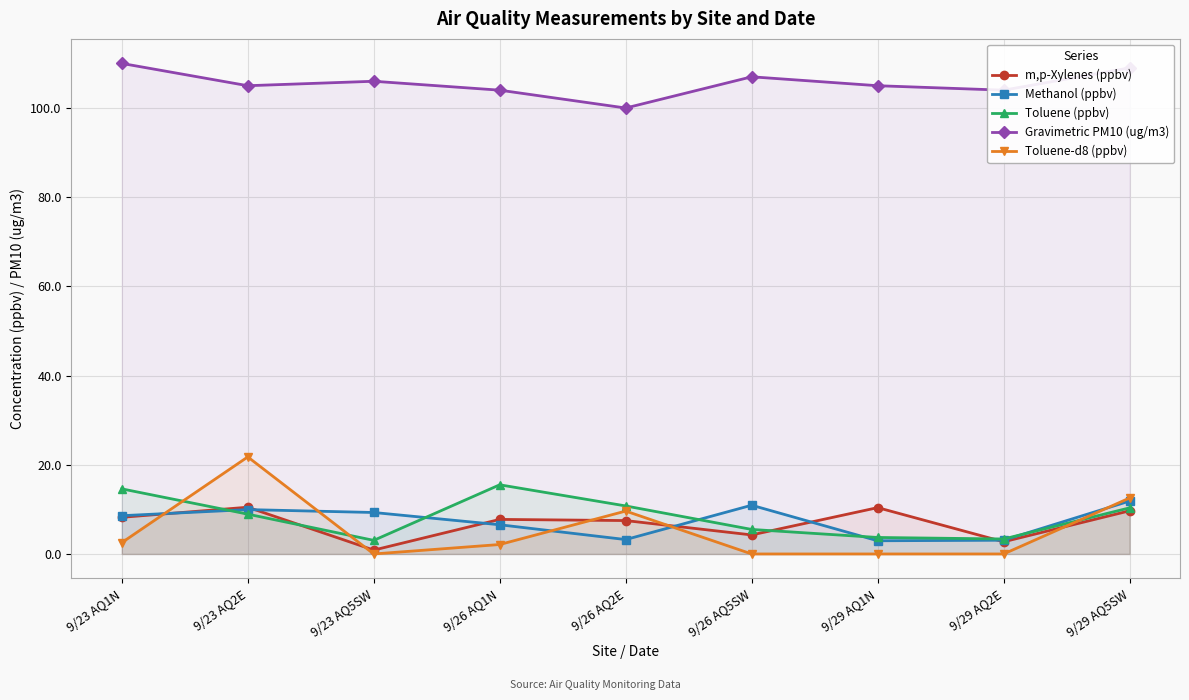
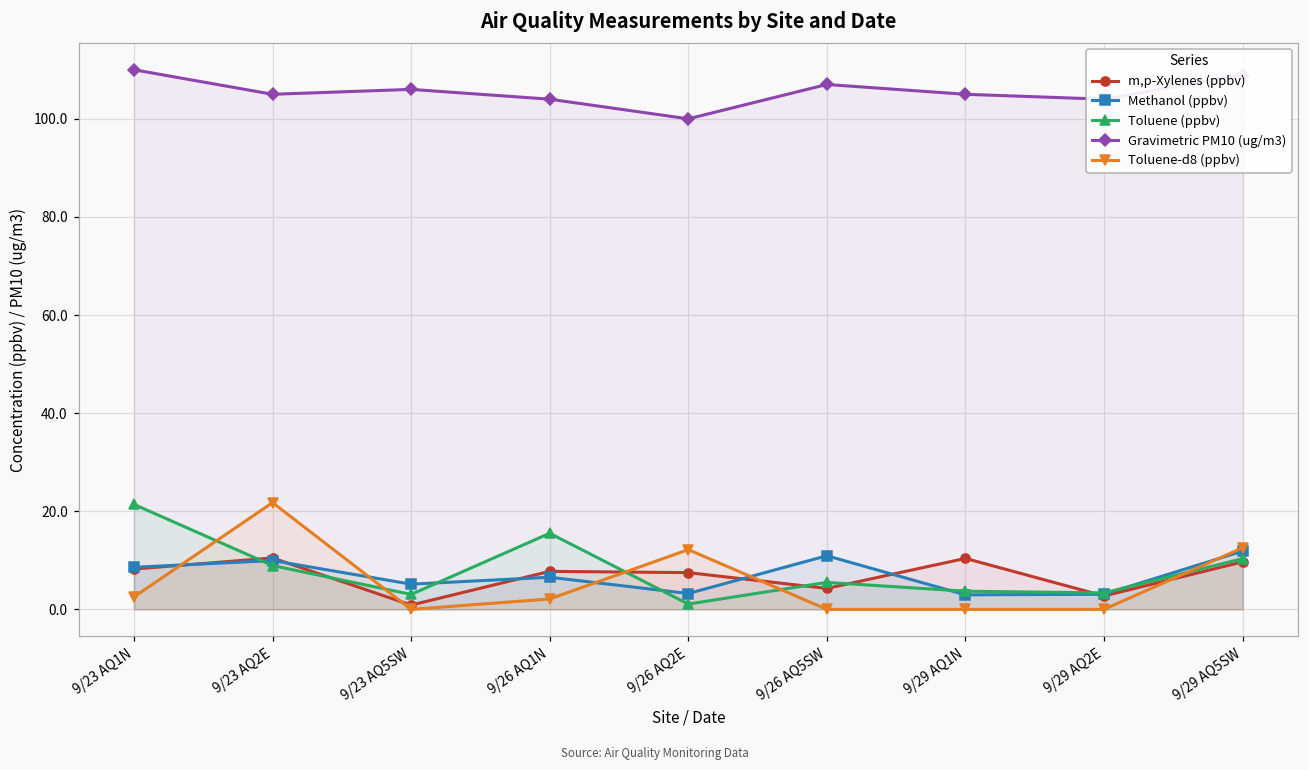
Toluene (ppbv), 9/23 AQ1N: 15 -> 21
Methanol (ppbv), 9/23 AQ5SW: 9 -> 5
Toluene (ppbv), 9/26 AQ2E: 11 -> 1
Toluene-d8 (ppbv), 9/26 AQ2E: 10 -> 12
